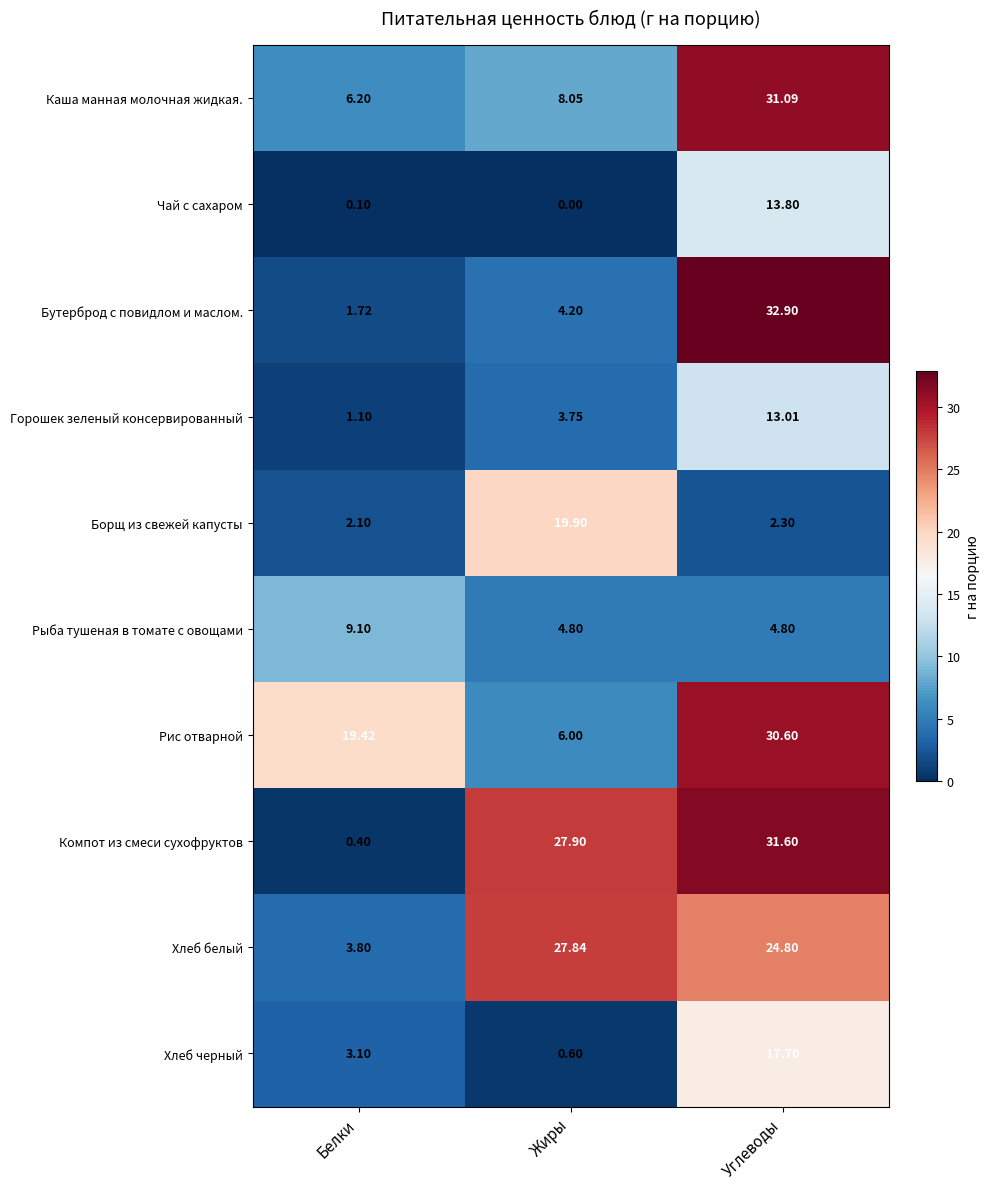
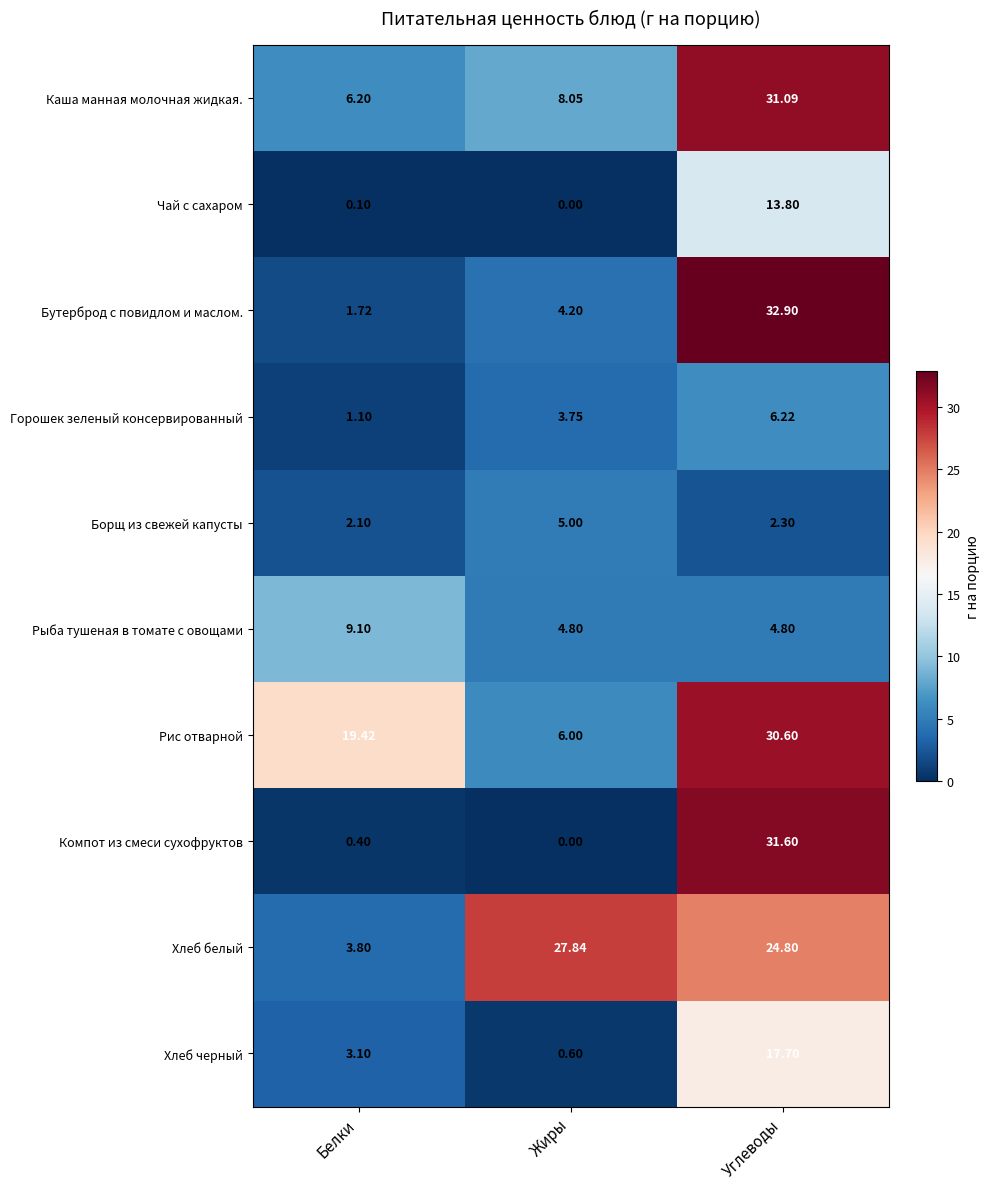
Горошек зеленый консервированный, Углеводы: 13.01 -> 6.22
Борщ из свежей капусты, Жиры: 19.90 -> 5.00
Компот из смеси сухофруктов, Жиры: 27.90 -> 0.00
